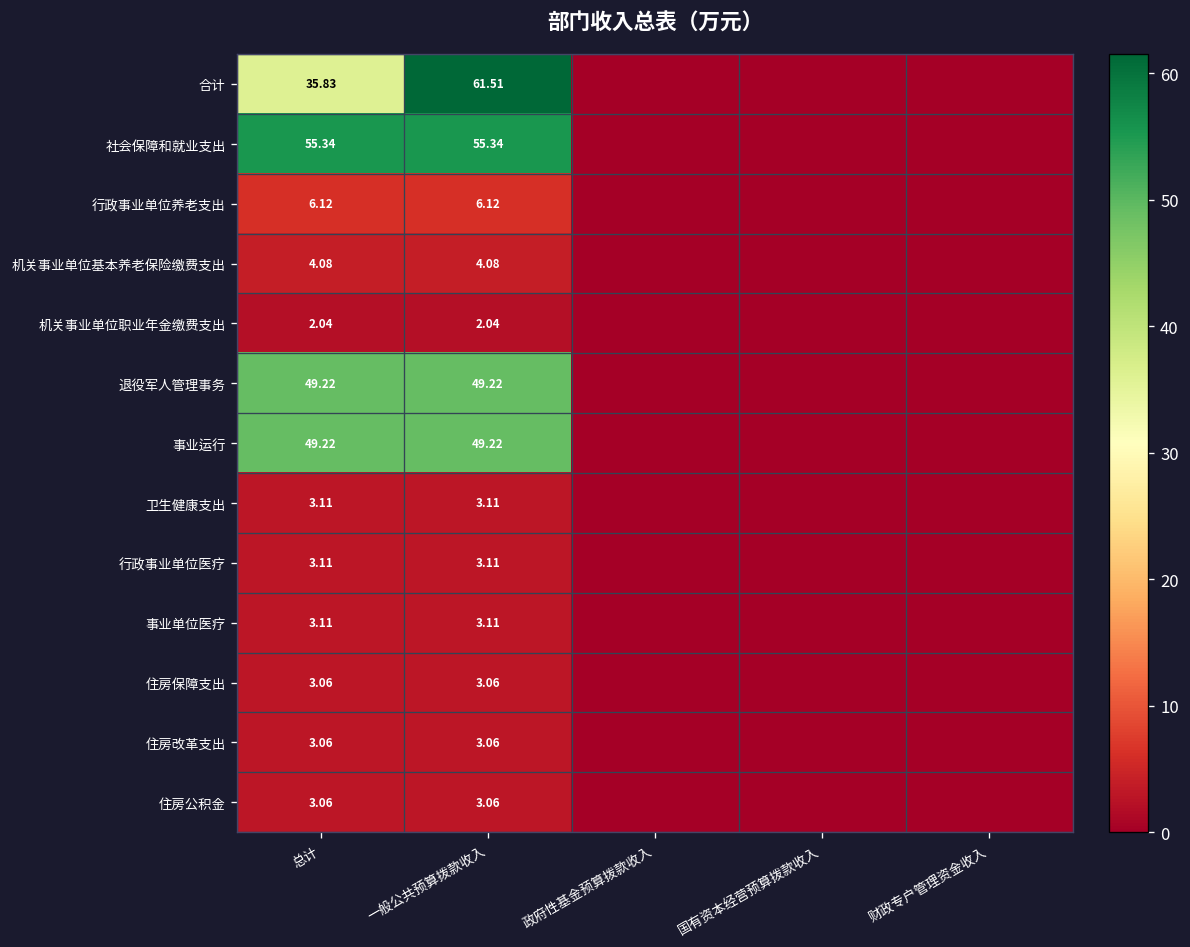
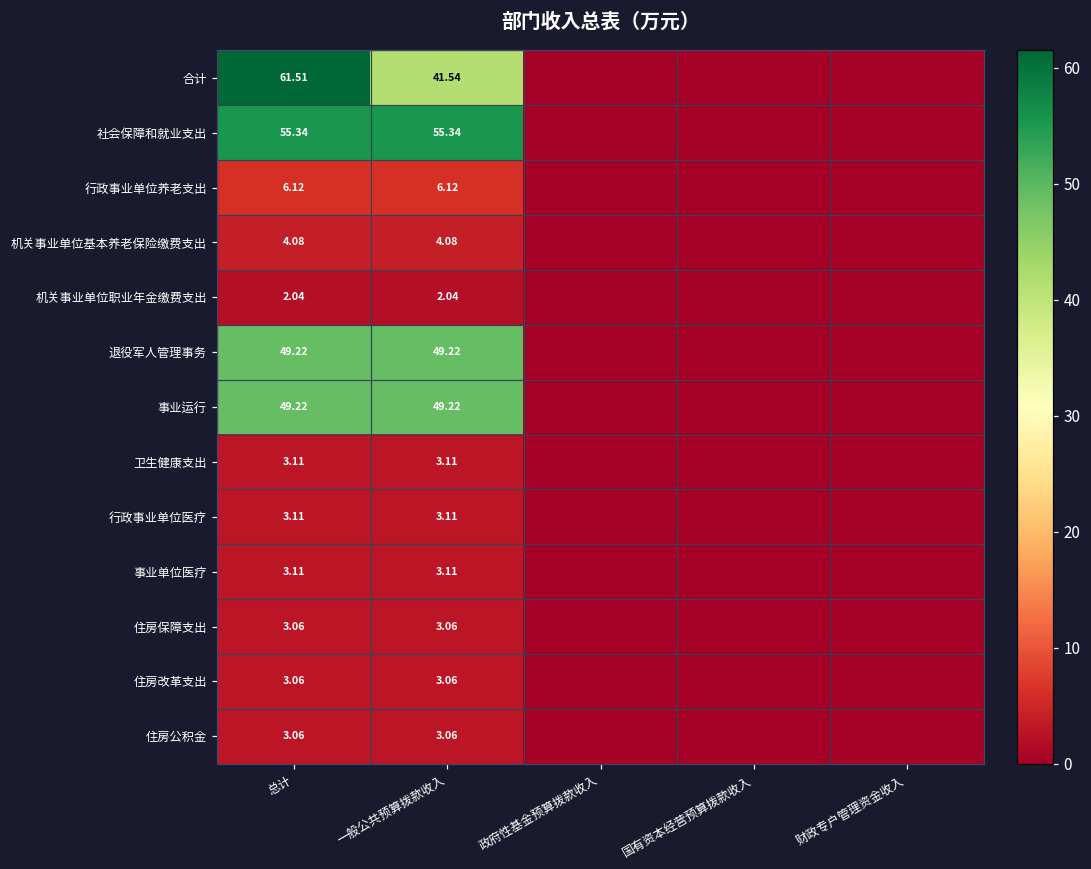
合计, 总计: 35.83 -> 61.51
合计, 一般公共预算拨款收入: 61.51 -> 41.54
